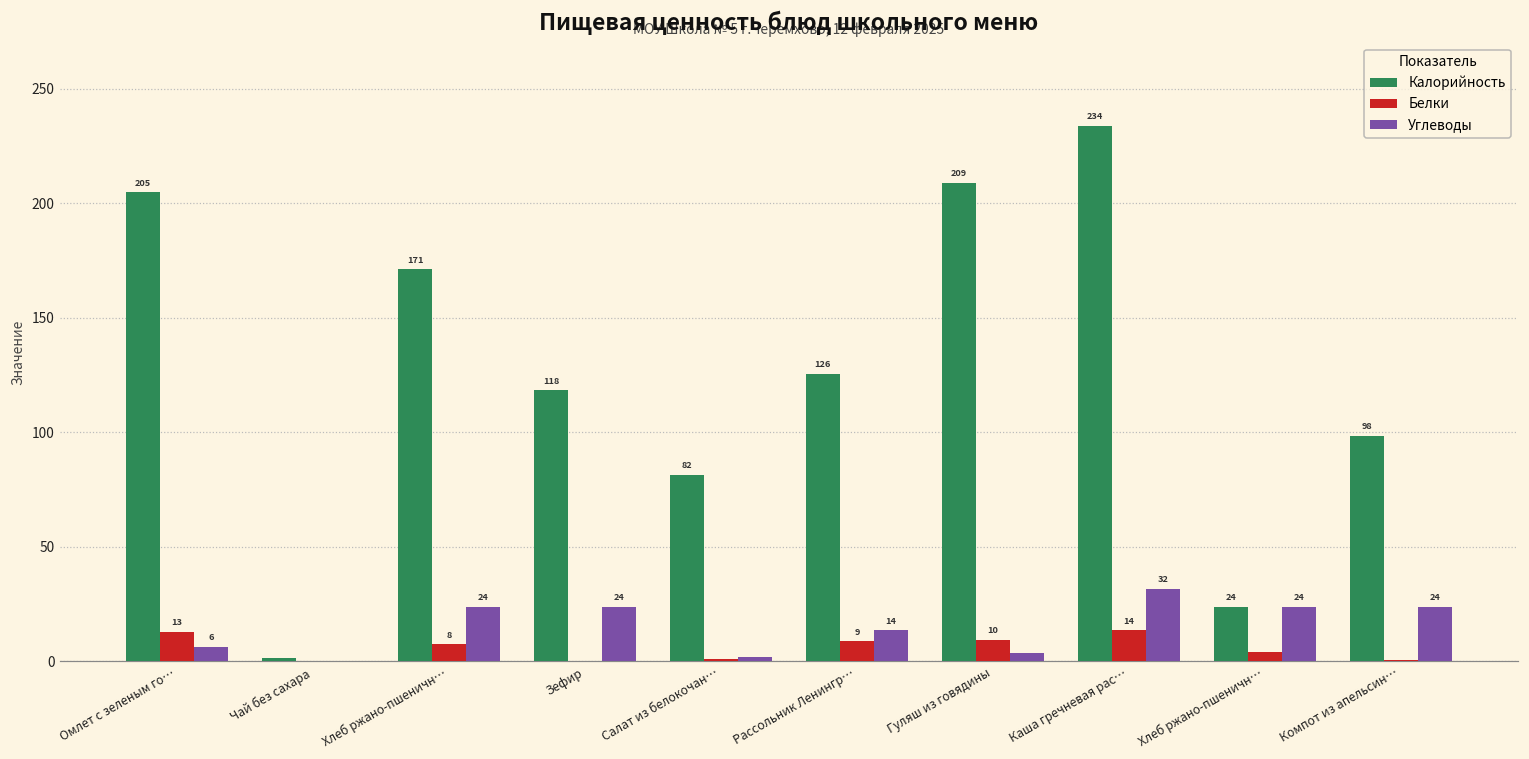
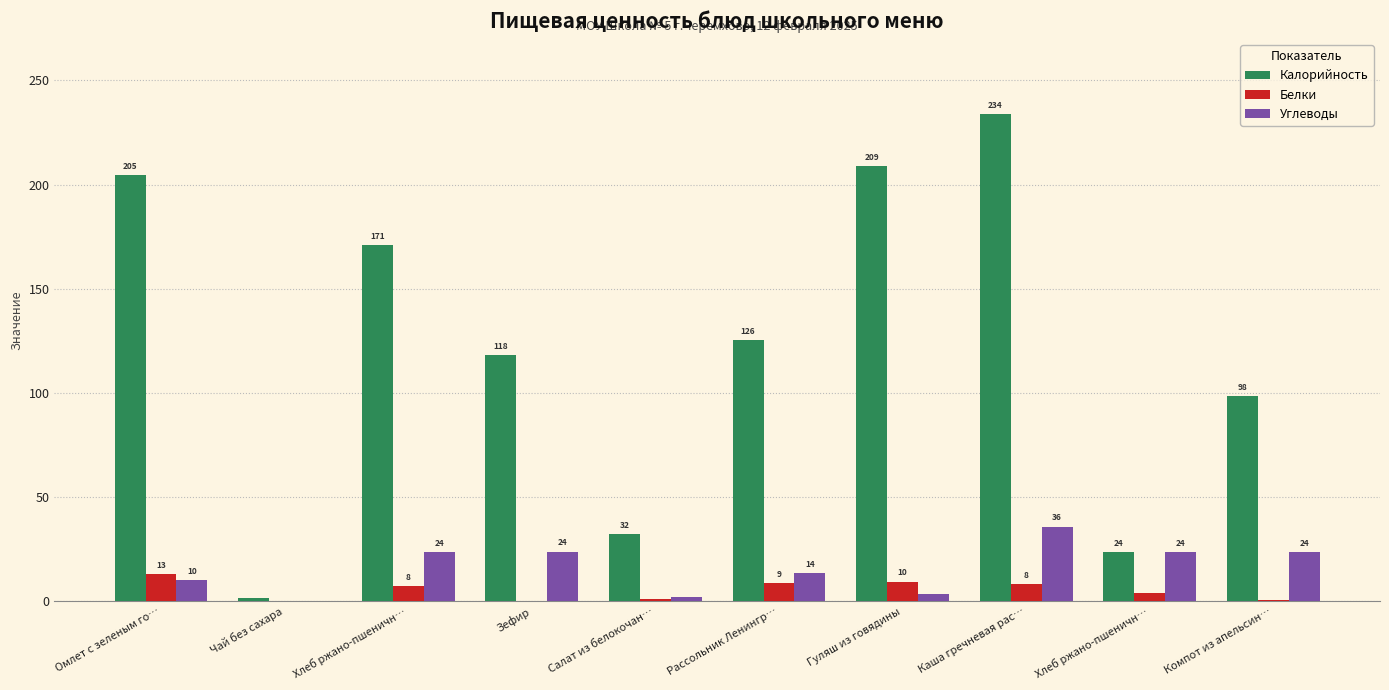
Углеводы, Омлет с зеленым го…: 6 -> 10
Калорийность, Салат из белокочан…: 82 -> 32
Белки, Каша гречневая рас…: 14 -> 8
Углеводы, Каша гречневая рас…: 32 -> 36
